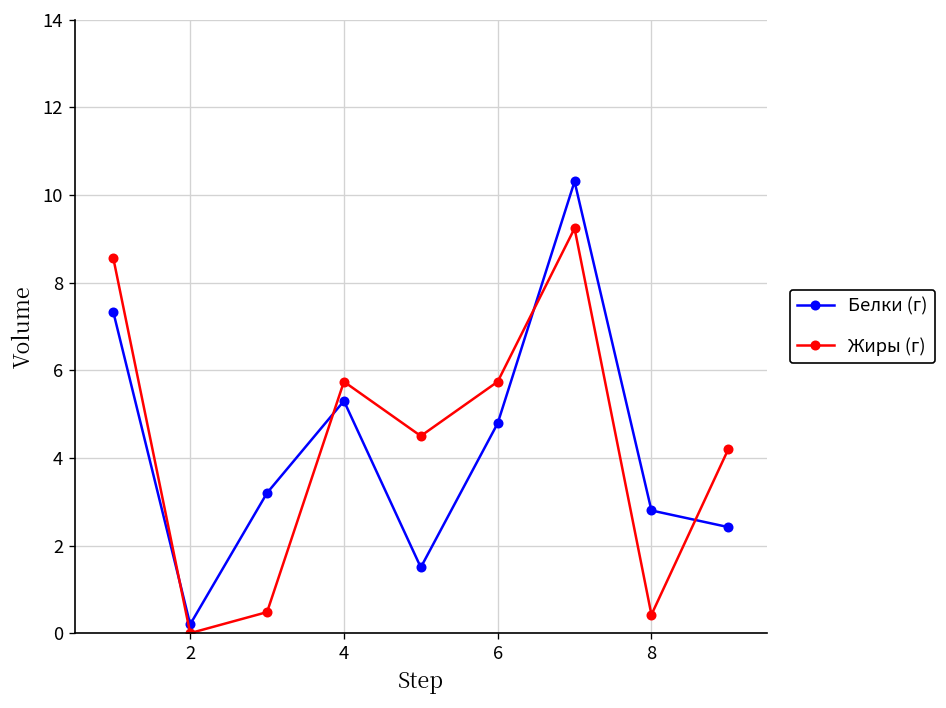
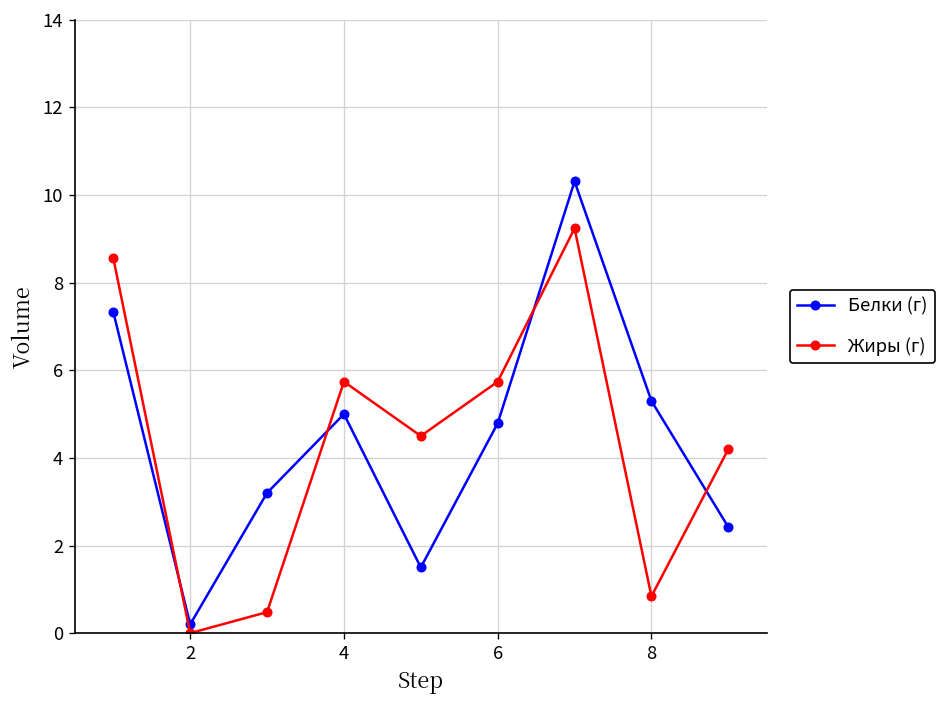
Белки (г), 4: 5.3 -> 5.0
Белки (г), 8: 2.8 -> 5.3
Жиры (г), 8: 0.4 -> 0.8
